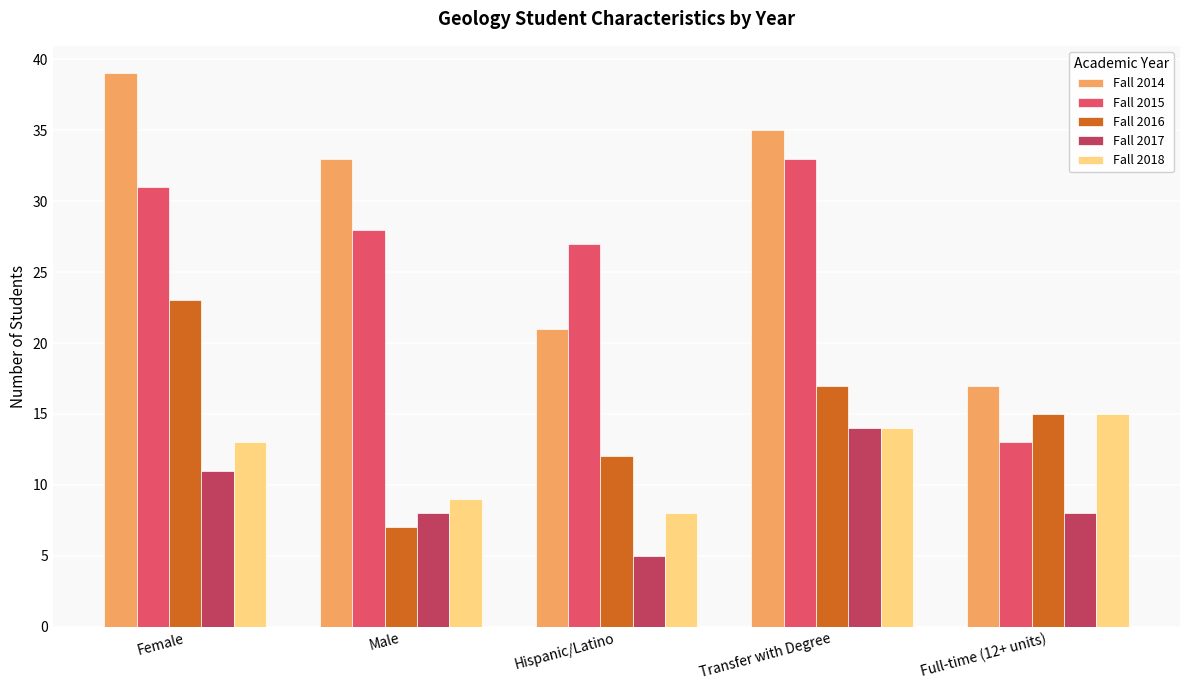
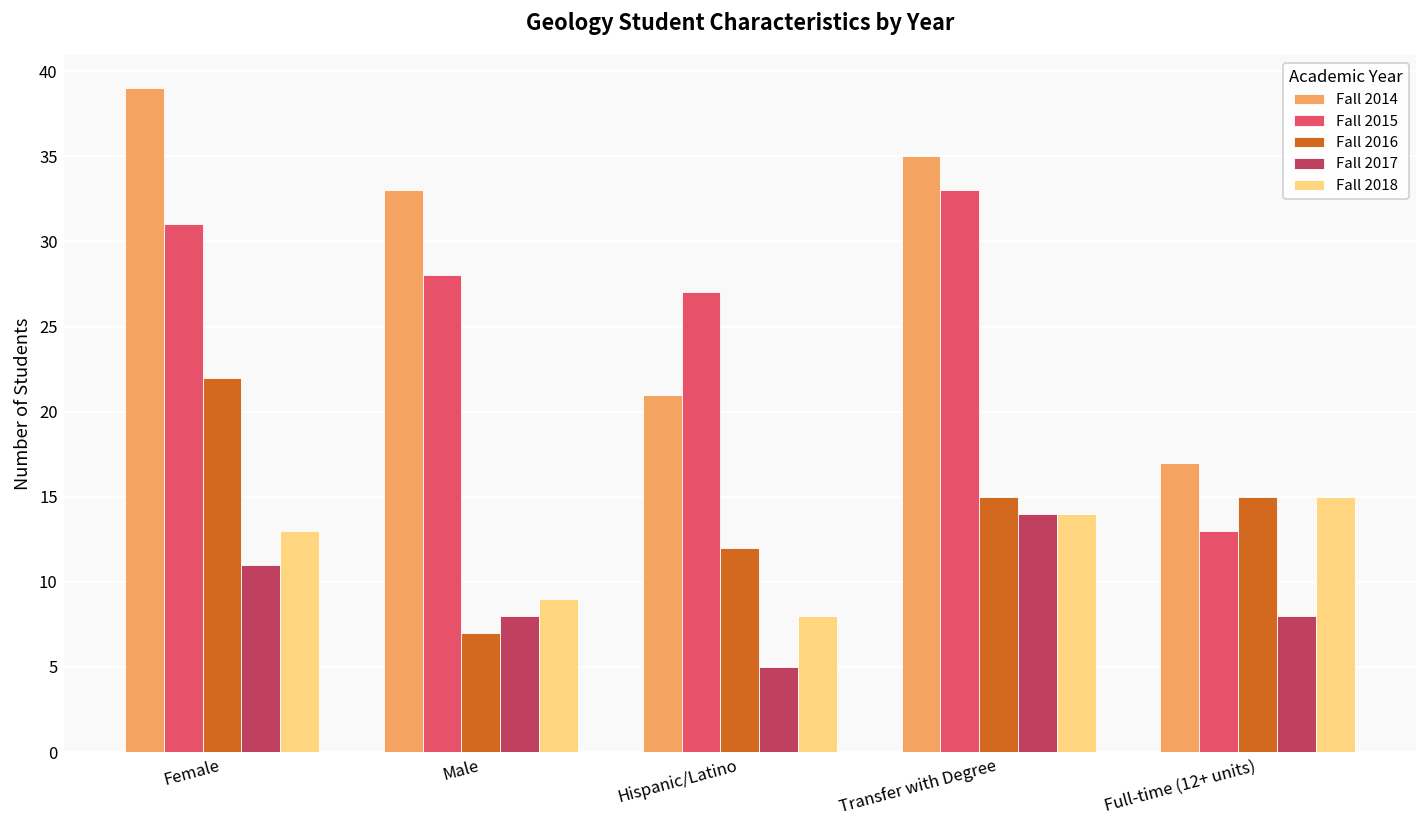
Fall 2016, Female: 23 -> 22
Fall 2016, Transfer with Degree: 17 -> 15
